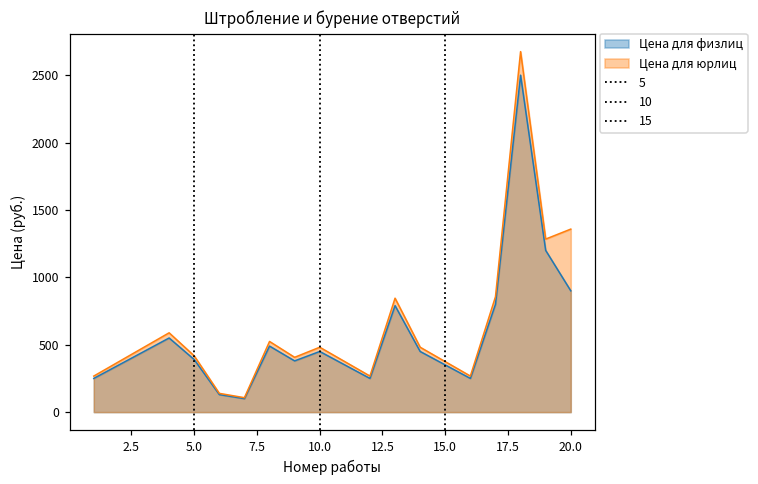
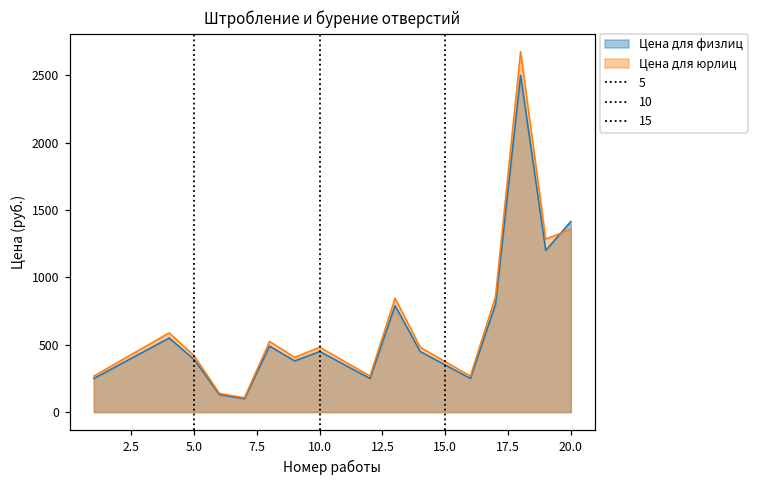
Цена для физлиц, 20.0: 900 -> 1410
